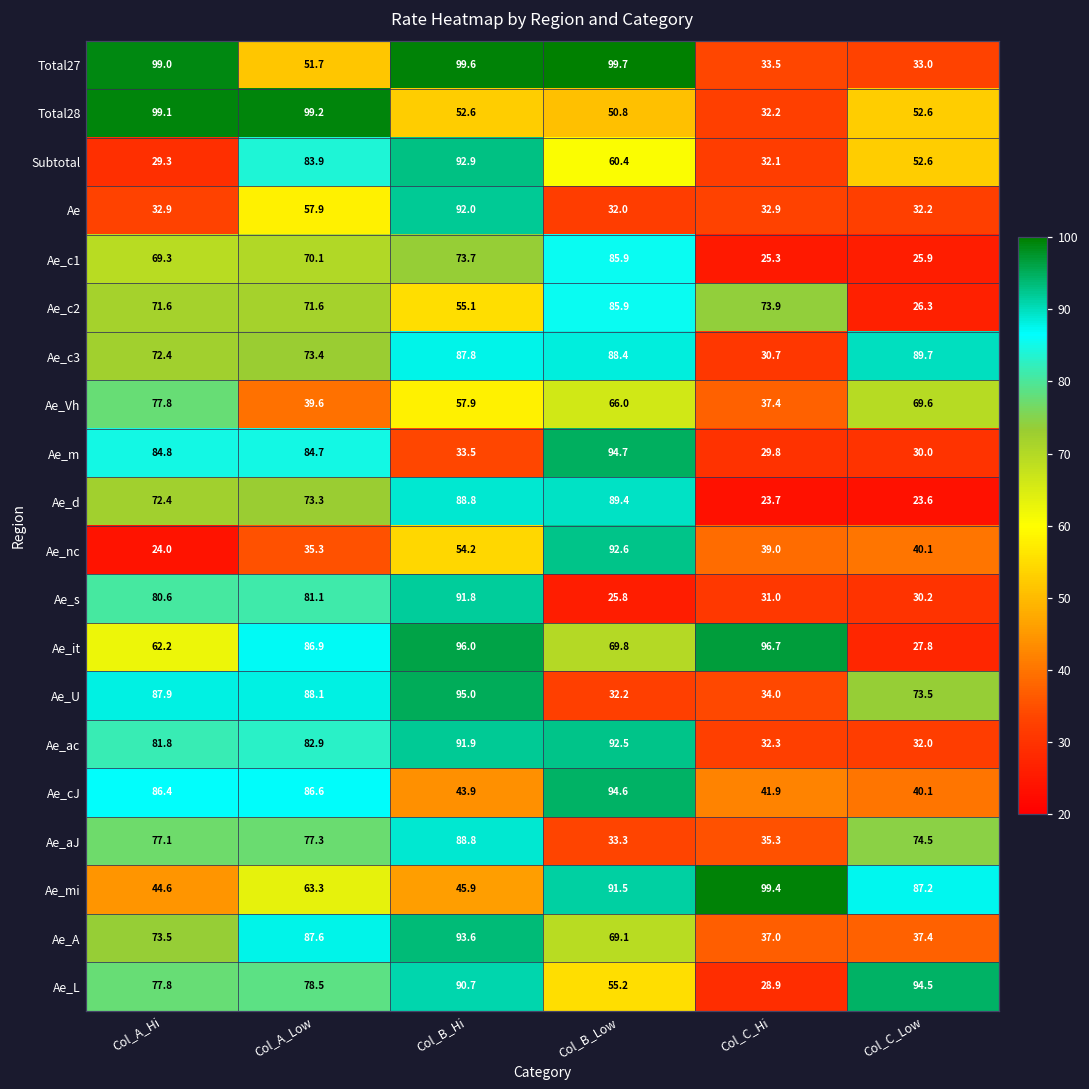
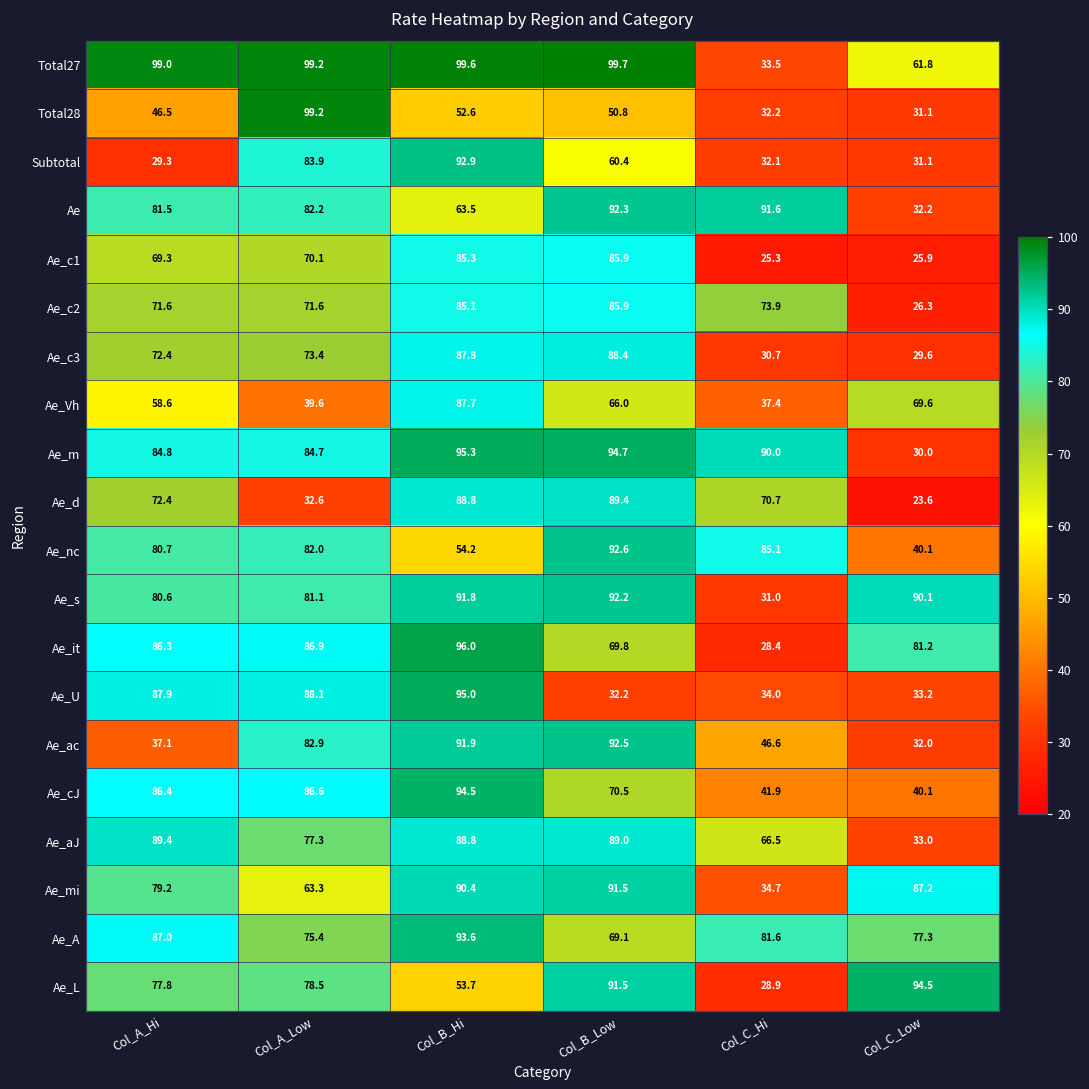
Total27, Col_A_Low: 51.7 -> 99.2
Total27, Col_C_Low: 33.0 -> 61.8
Total28, Col_A_Hi: 99.1 -> 46.5
Total28, Col_C_Low: 52.6 -> 31.1
Subtotal, Col_C_Low: 52.6 -> 31.1
Ae, Col_A_Hi: 32.9 -> 81.5
Ae, Col_A_Low: 57.9 -> 82.2
Ae, Col_B_Hi: 92.0 -> 63.5
Ae, Col_B_Low: 32.0 -> 92.3
Ae, Col_C_Hi: 32.9 -> 91.6
Ae_c1, Col_B_Hi: 73.7 -> 85.3
Ae_c2, Col_B_Hi: 55.1 -> 85.1
Ae_c3, Col_C_Low: 89.7 -> 29.6
Ae_Vh, Col_A_Hi: 77.8 -> 58.6
Ae_Vh, Col_B_Hi: 57.9 -> 87.7
Ae_m, Col_B_Hi: 33.5 -> 95.3
Ae_m, Col_C_Hi: 29.8 -> 90.0
Ae_d, Col_A_Low: 73.3 -> 32.6
Ae_d, Col_C_Hi: 23.7 -> 70.7
Ae_nc, Col_A_Hi: 24.0 -> 80.7
Ae_nc, Col_A_Low: 35.3 -> 82.0
Ae_nc, Col_C_Hi: 39.0 -> 85.1
Ae_s, Col_B_Low: 25.8 -> 92.2
Ae_s, Col_C_Low: 30.2 -> 90.1
Ae_it, Col_A_Hi: 62.2 -> 86.3
Ae_it, Col_C_Hi: 96.7 -> 28.4
Ae_it, Col_C_Low: 27.8 -> 81.2
Ae_U, Col_C_Low: 73.5 -> 33.2
Ae_ac, Col_A_Hi: 81.8 -> 37.1
Ae_ac, Col_C_Hi: 32.3 -> 46.6
Ae_cJ, Col_B_Hi: 43.9 -> 94.5
Ae_cJ, Col_B_Low: 94.6 -> 70.5
Ae_aJ, Col_A_Hi: 77.1 -> 89.4
Ae_aJ, Col_B_Low: 33.3 -> 89.0
Ae_aJ, Col_C_Hi: 35.3 -> 66.5
Ae_aJ, Col_C_Low: 74.5 -> 33.0
Ae_mi, Col_A_Hi: 44.6 -> 79.2
Ae_mi, Col_B_Hi: 45.9 -> 90.4
Ae_mi, Col_C_Hi: 99.4 -> 34.7
Ae_A, Col_A_Hi: 73.5 -> 87.0
Ae_A, Col_A_Low: 87.6 -> 75.4
Ae_A, Col_C_Hi: 37.0 -> 81.6
Ae_A, Col_C_Low: 37.4 -> 77.3
Ae_L, Col_B_Hi: 90.7 -> 53.7
Ae_L, Col_B_Low: 55.2 -> 91.5
